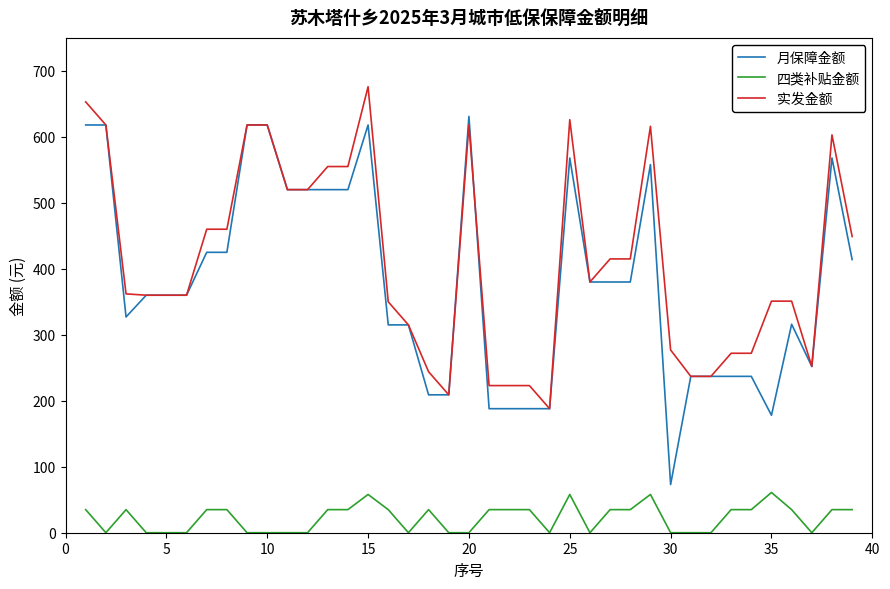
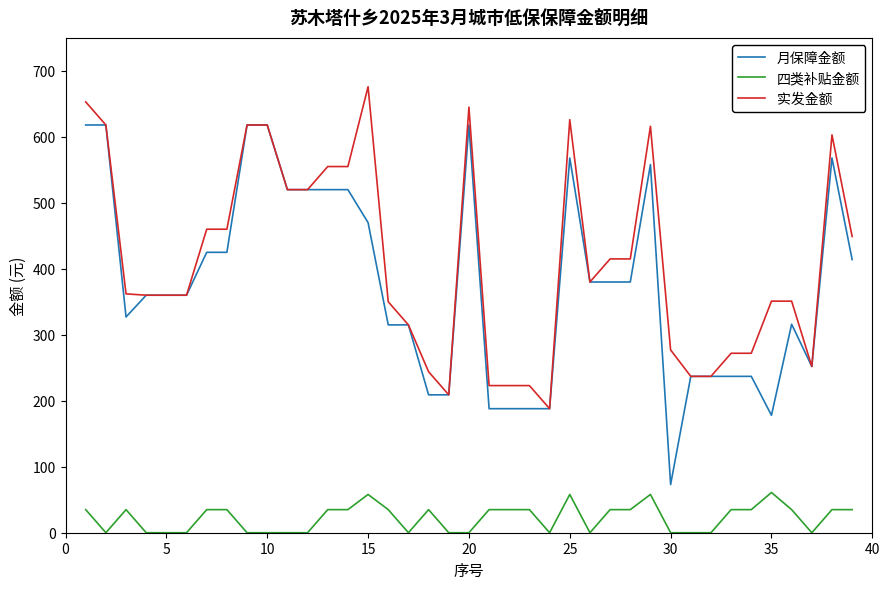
月保障金额, 15: 620 -> 470
月保障金额, 20: 630 -> 620
实发金额, 20: 620 -> 650
